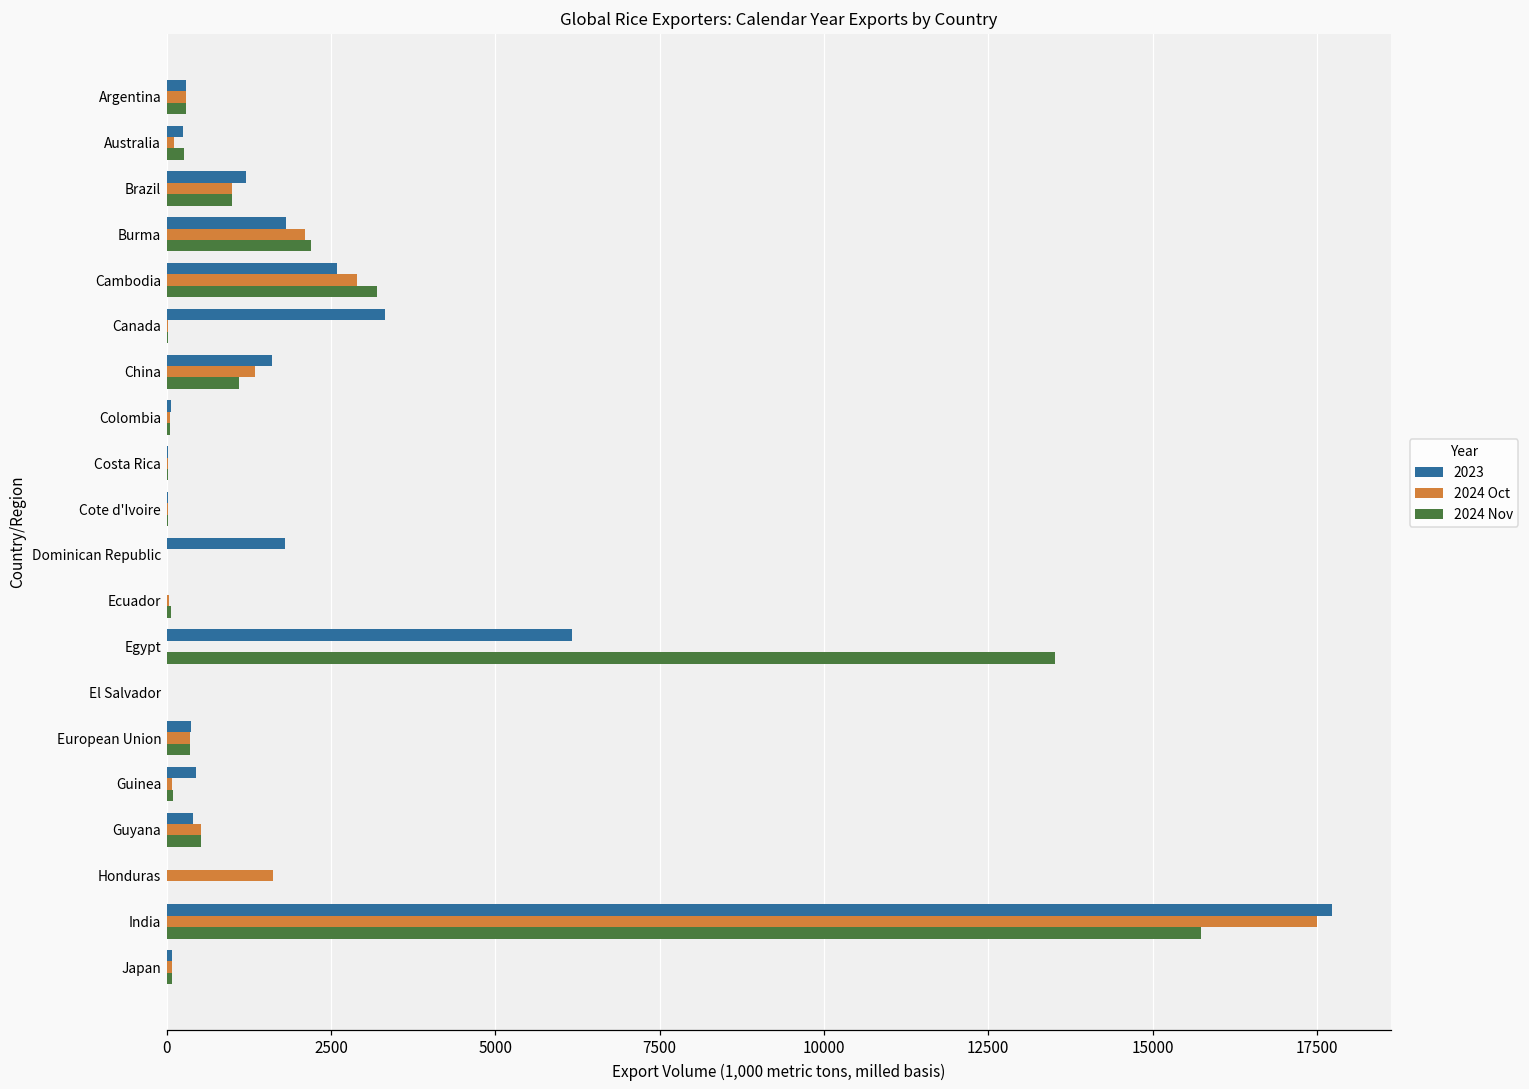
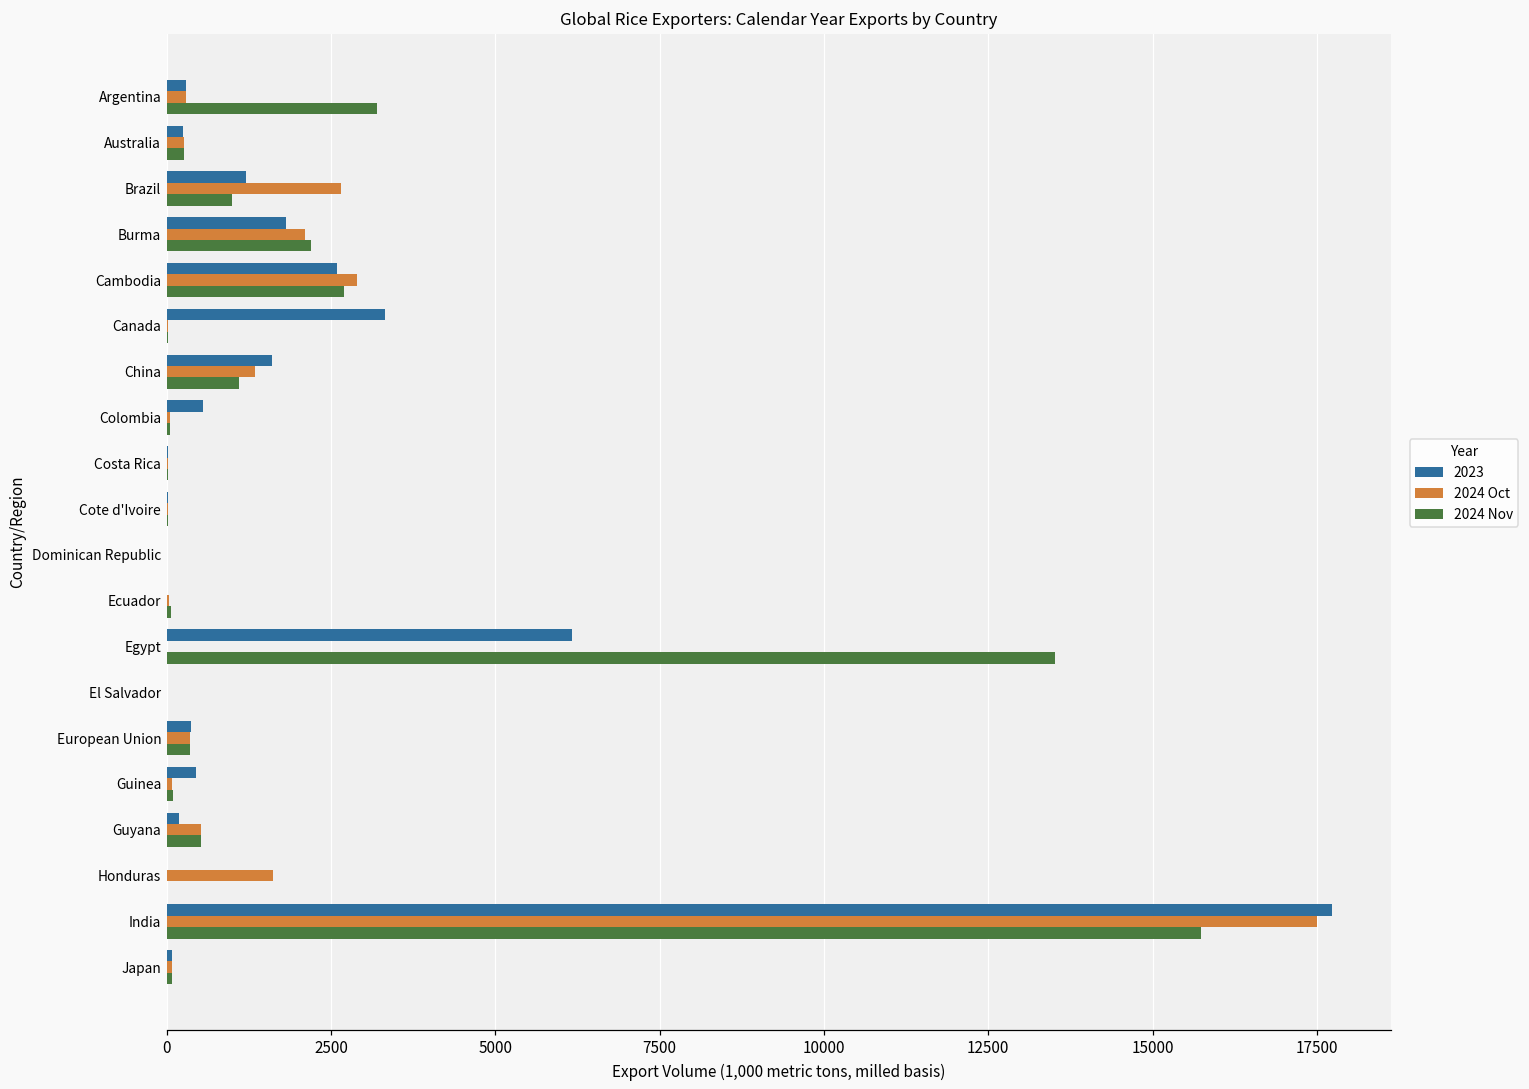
2024 Nov, Argentina: 300 -> 3200
2024 Oct, Australia: 100 -> 300
2024 Oct, Brazil: 1000 -> 2600
2024 Nov, Cambodia: 3200 -> 2700
2023, Colombia: 100 -> 600
2023, Dominican Republic: 1800 -> 0
2023, Guyana: 400 -> 200
